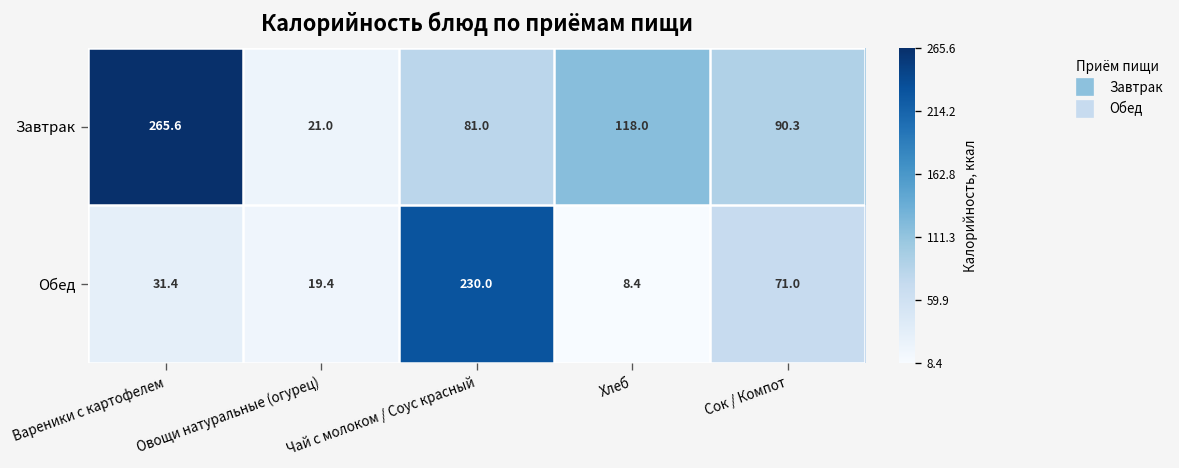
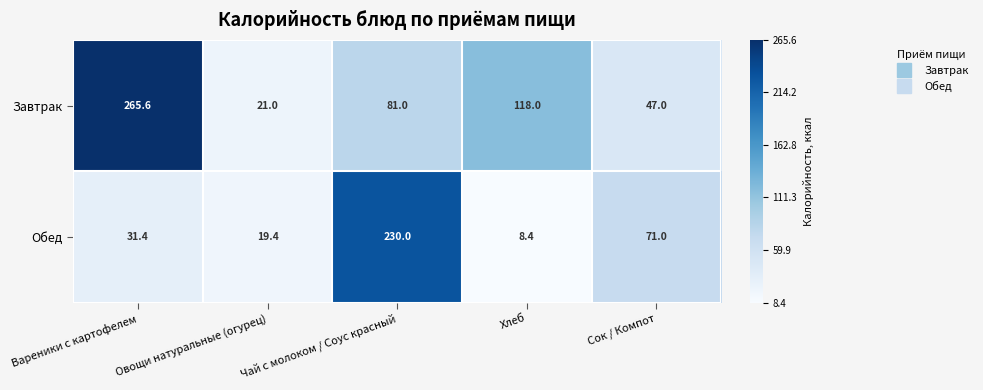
Завтрак, Сок / Компот: 90.3 -> 47.0
